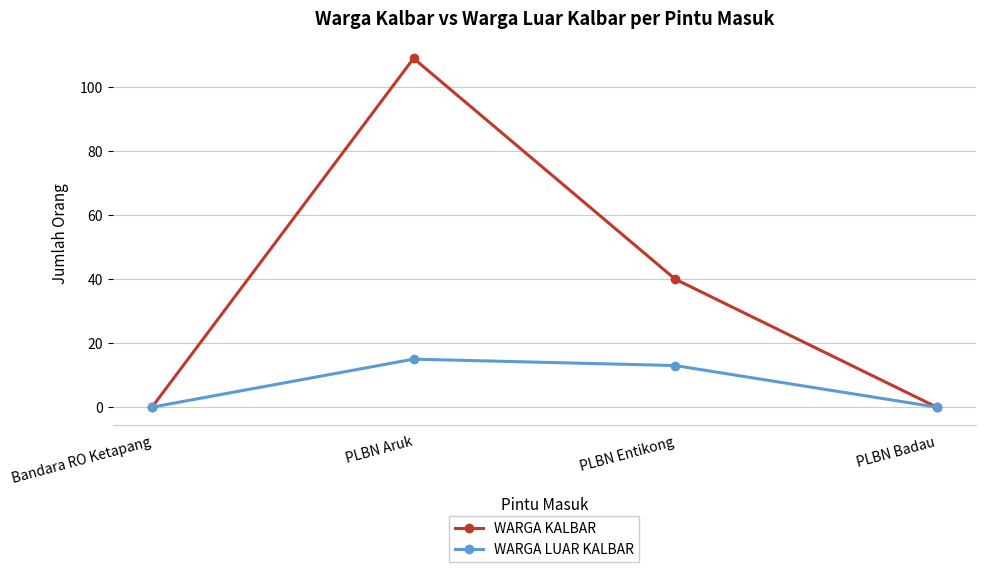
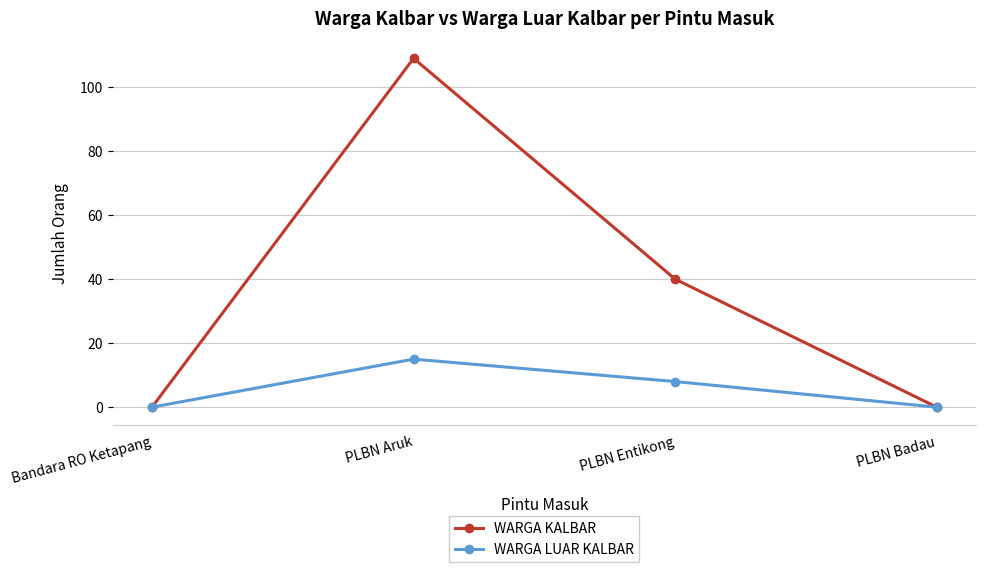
WARGA LUAR KALBAR, PLBN Entikong: 13 -> 8
